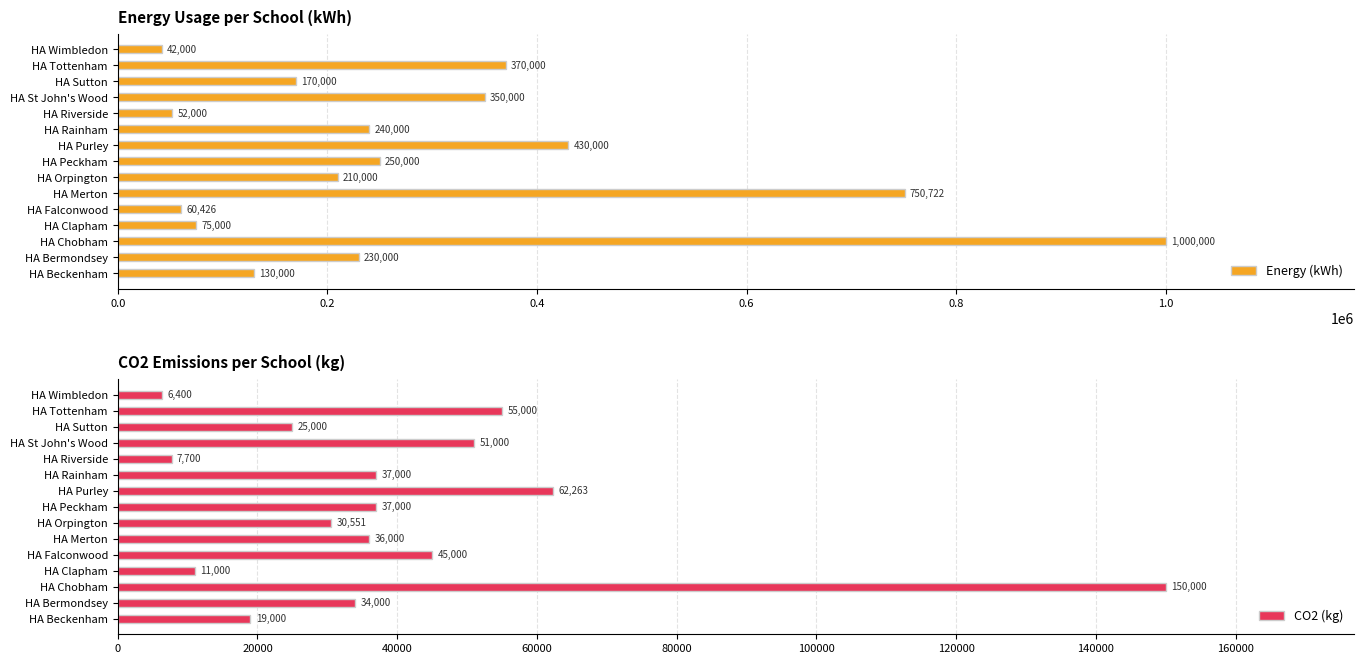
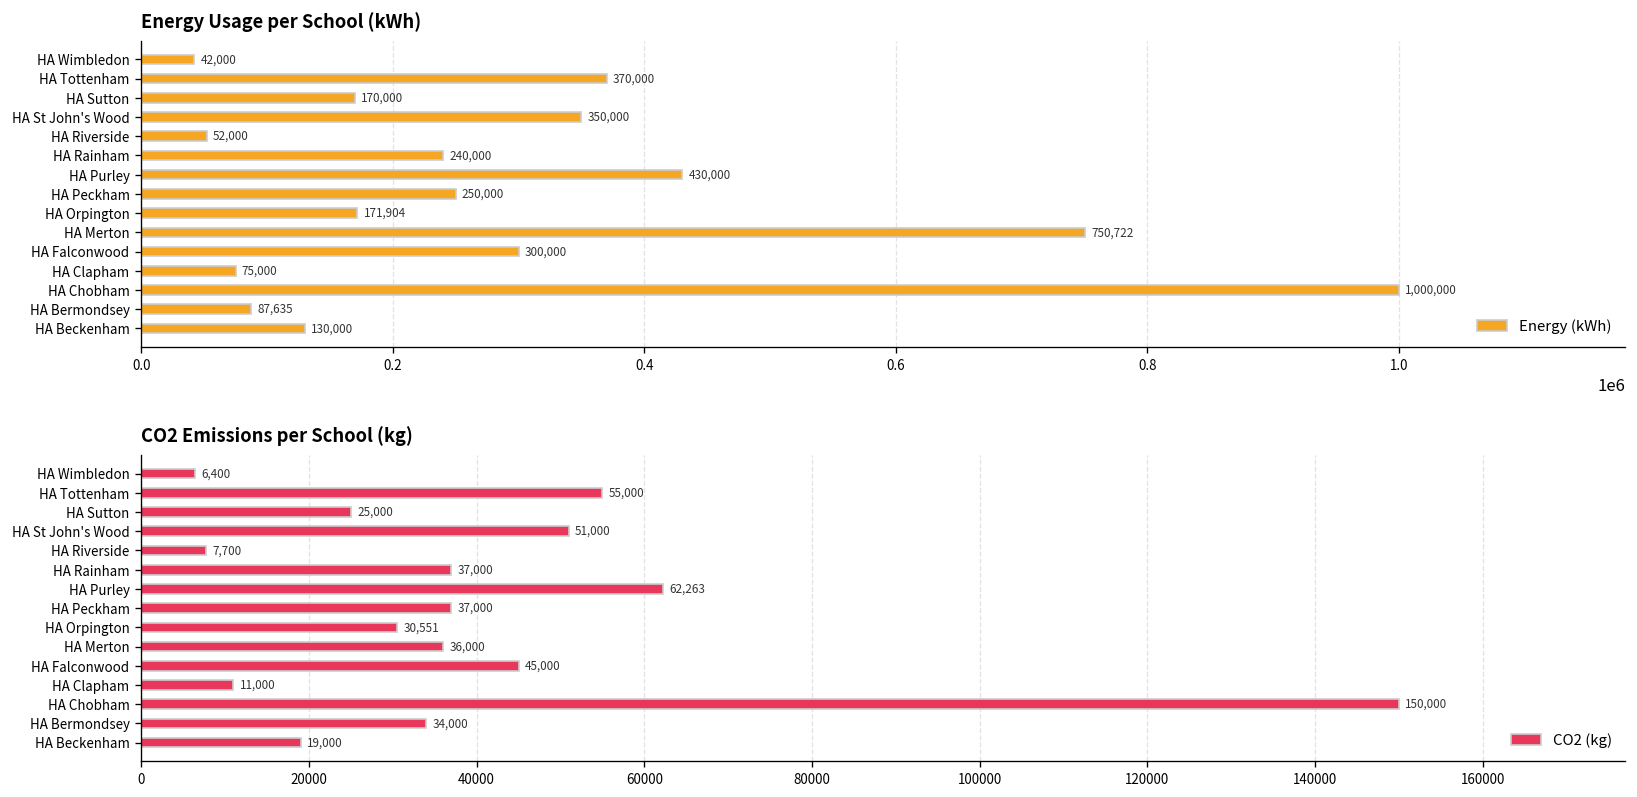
Energy Usage per School (kWh), HA Orpington: 210,000 -> 171,904
Energy Usage per School (kWh), HA Falconwood: 60,426 -> 300,000
Energy Usage per School (kWh), HA Bermondsey: 230,000 -> 87,635
